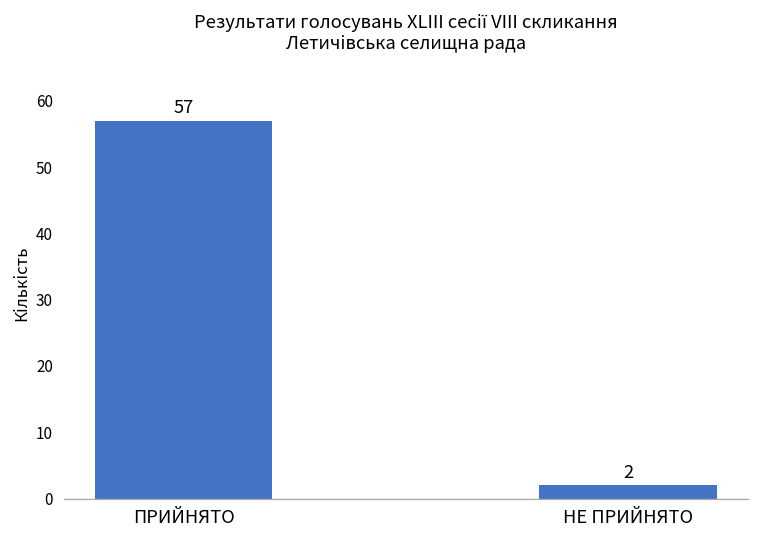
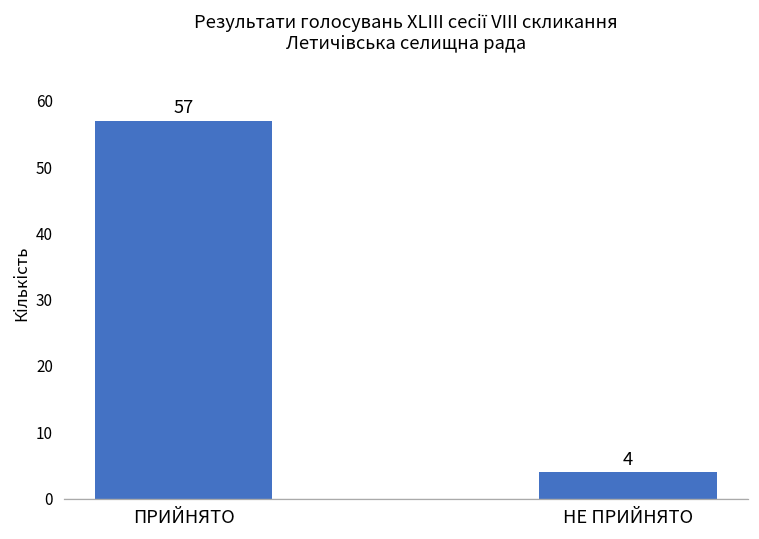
НЕ ПРИЙНЯТО: 2 -> 4
